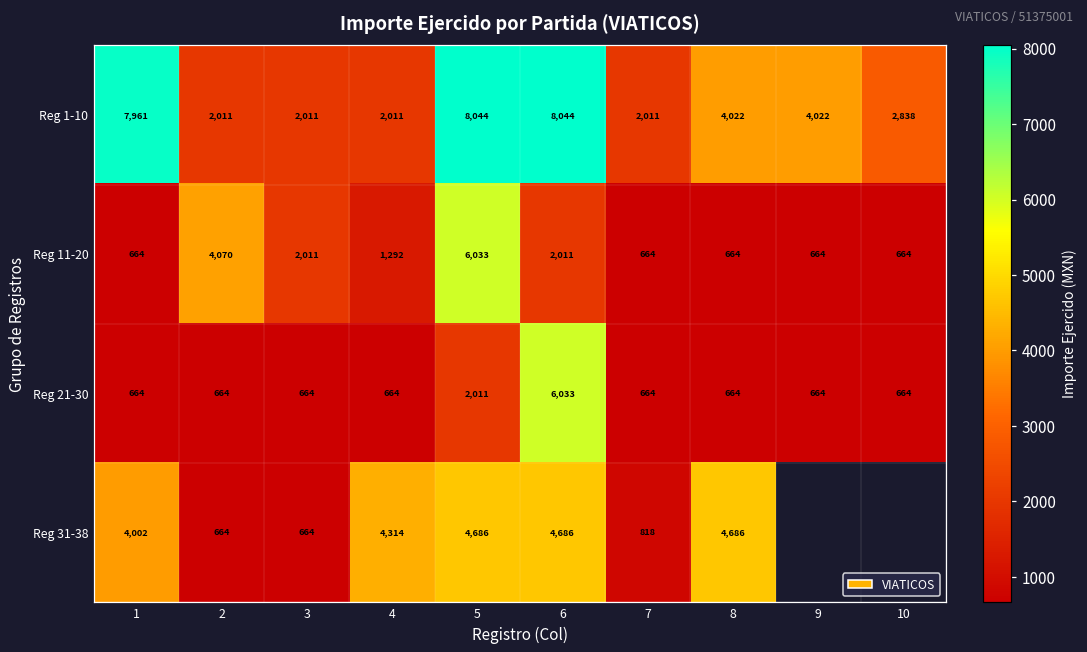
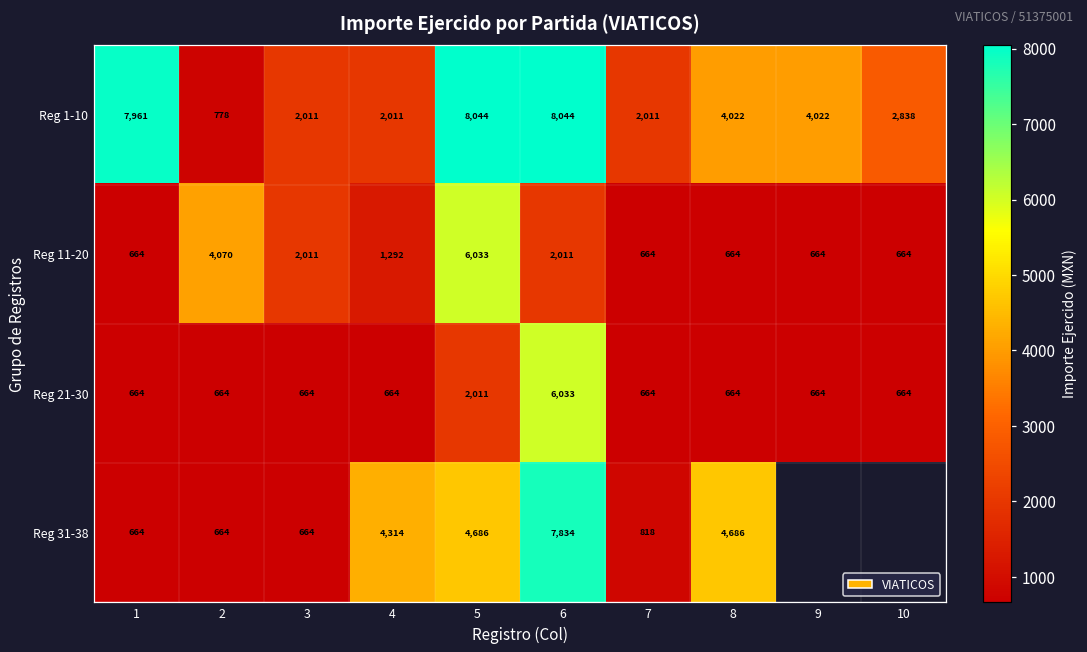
Reg 1-10, 2: 2,011 -> 778
Reg 31-38, 1: 4,002 -> 664
Reg 31-38, 6: 4,686 -> 7,834
